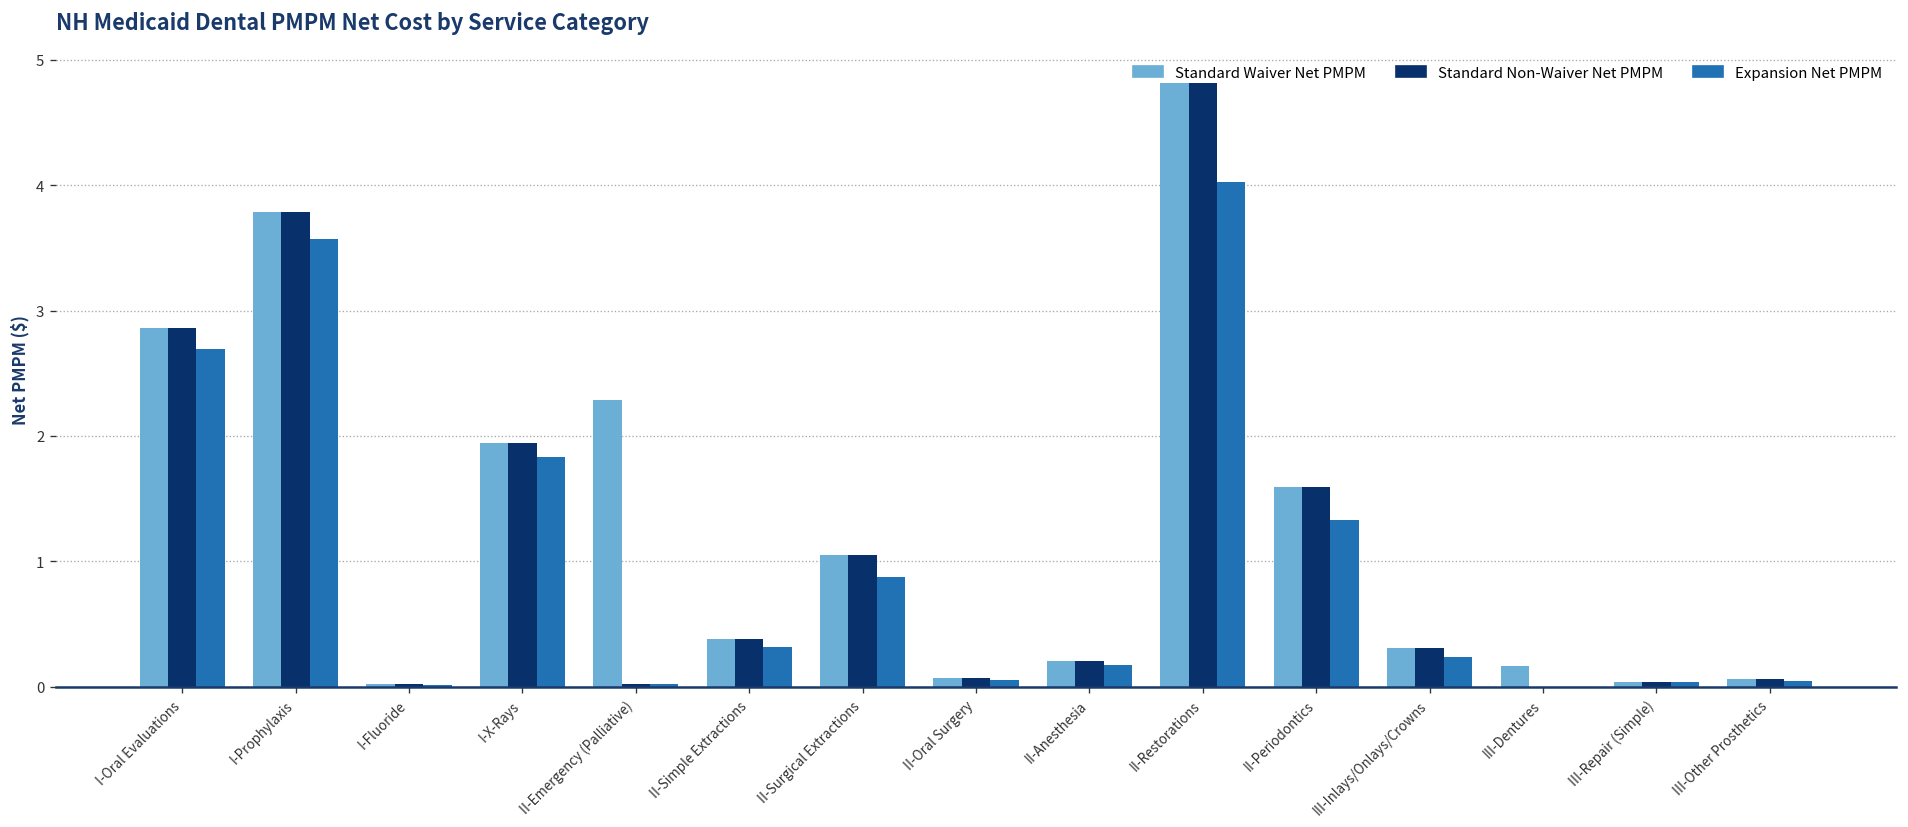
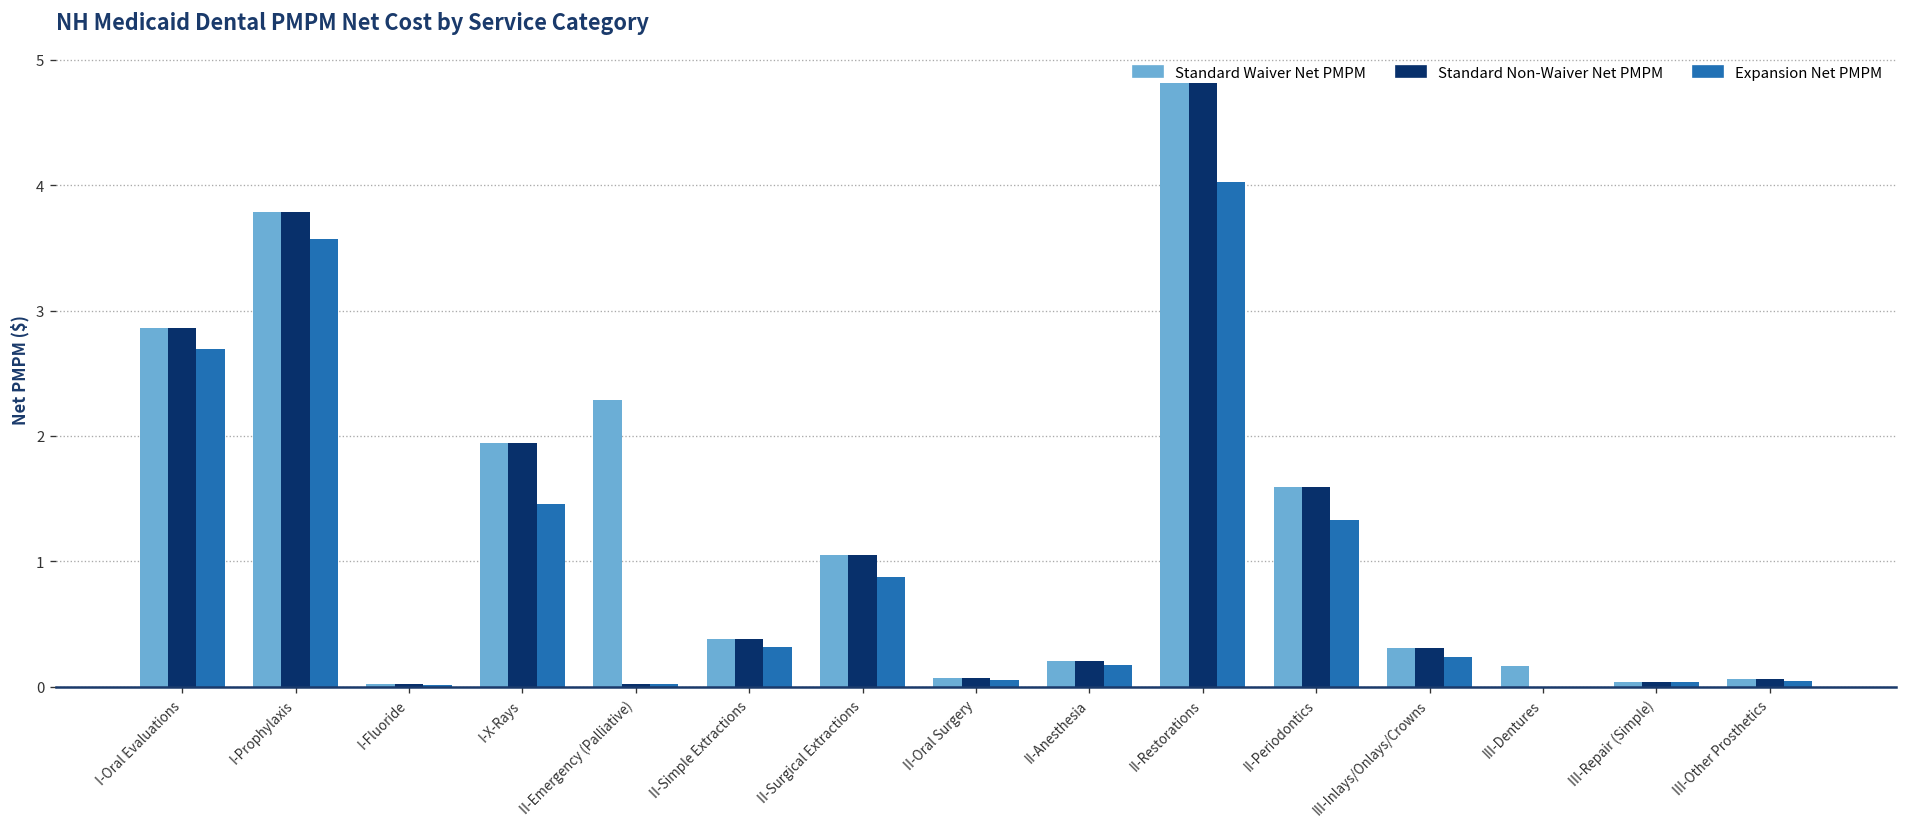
Expansion Net PMPM, I-X-Rays: 1.83 -> 1.46
